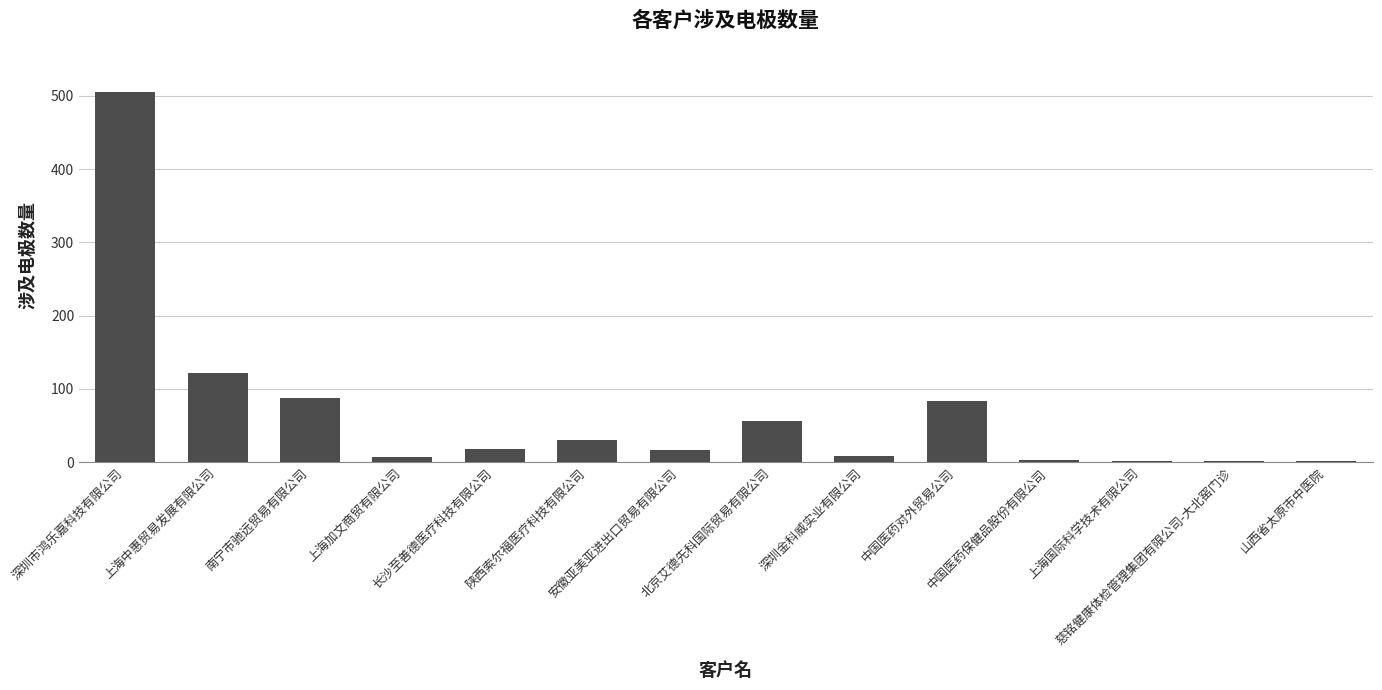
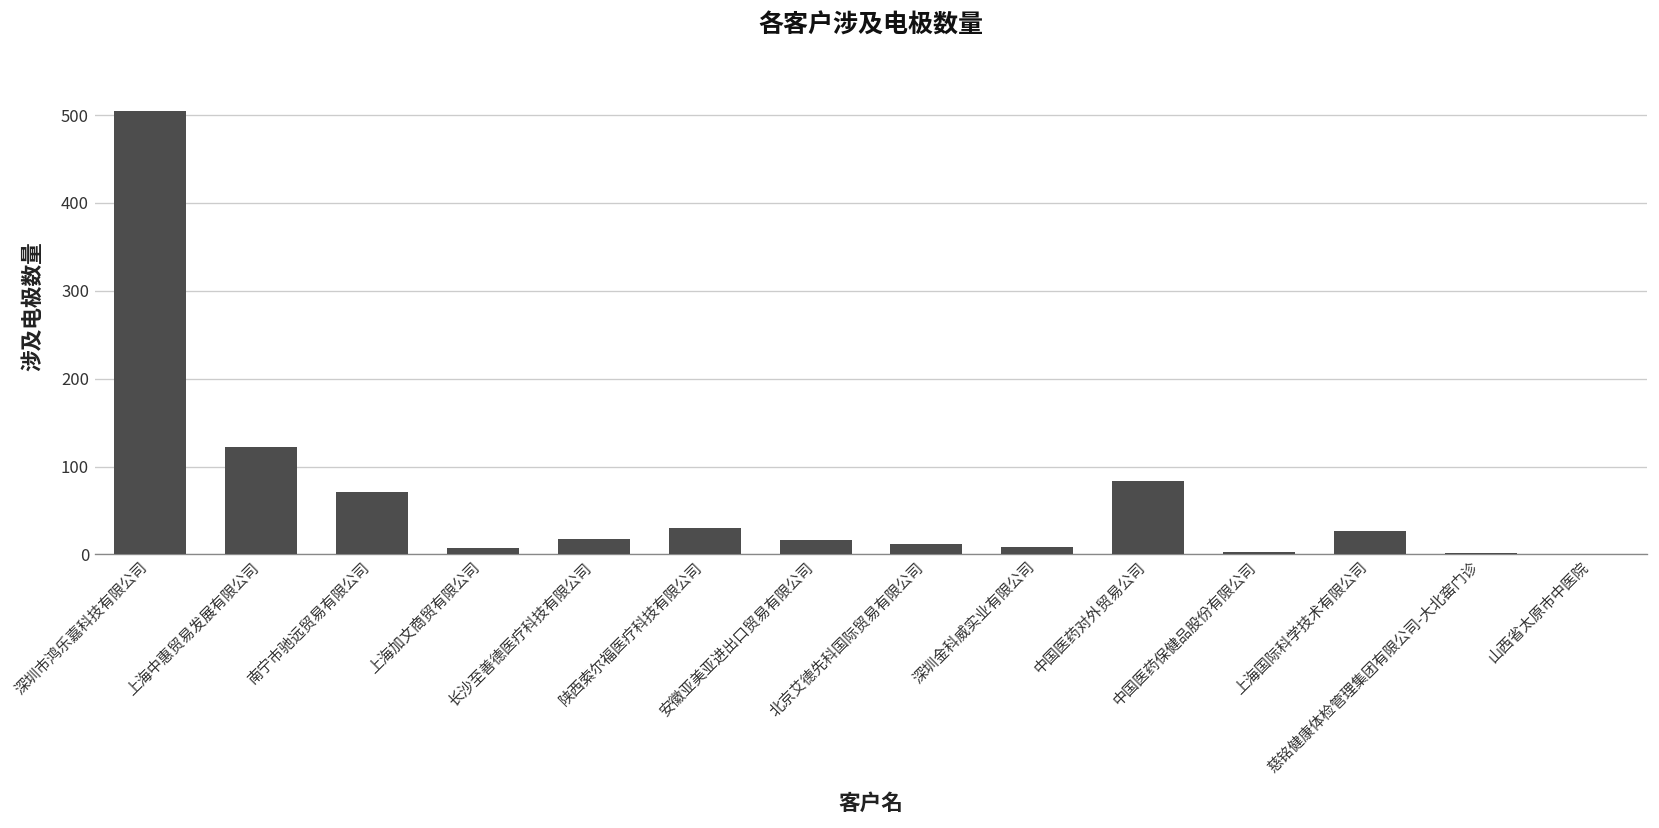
南宁市驰远贸易有限公司: 90 -> 70
北京艾德先科国际贸易有限公司: 60 -> 10
上海国际科学技术有限公司: 0 -> 30
